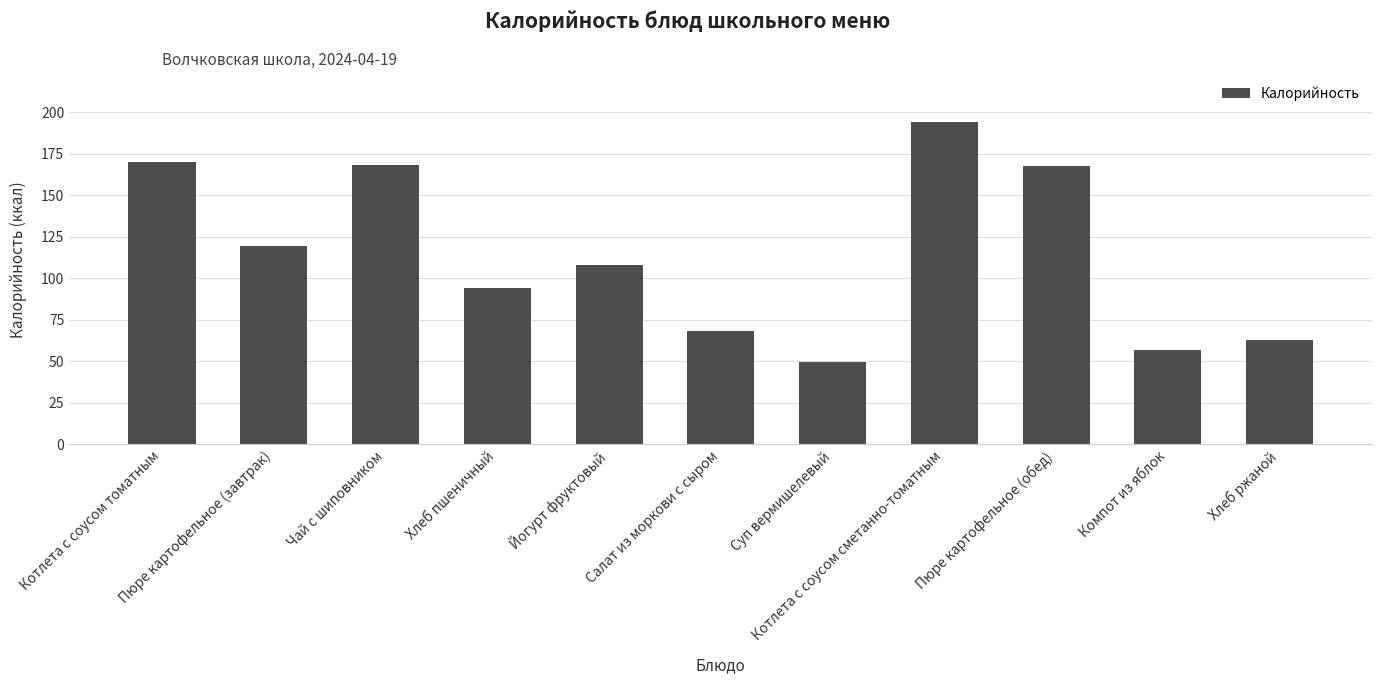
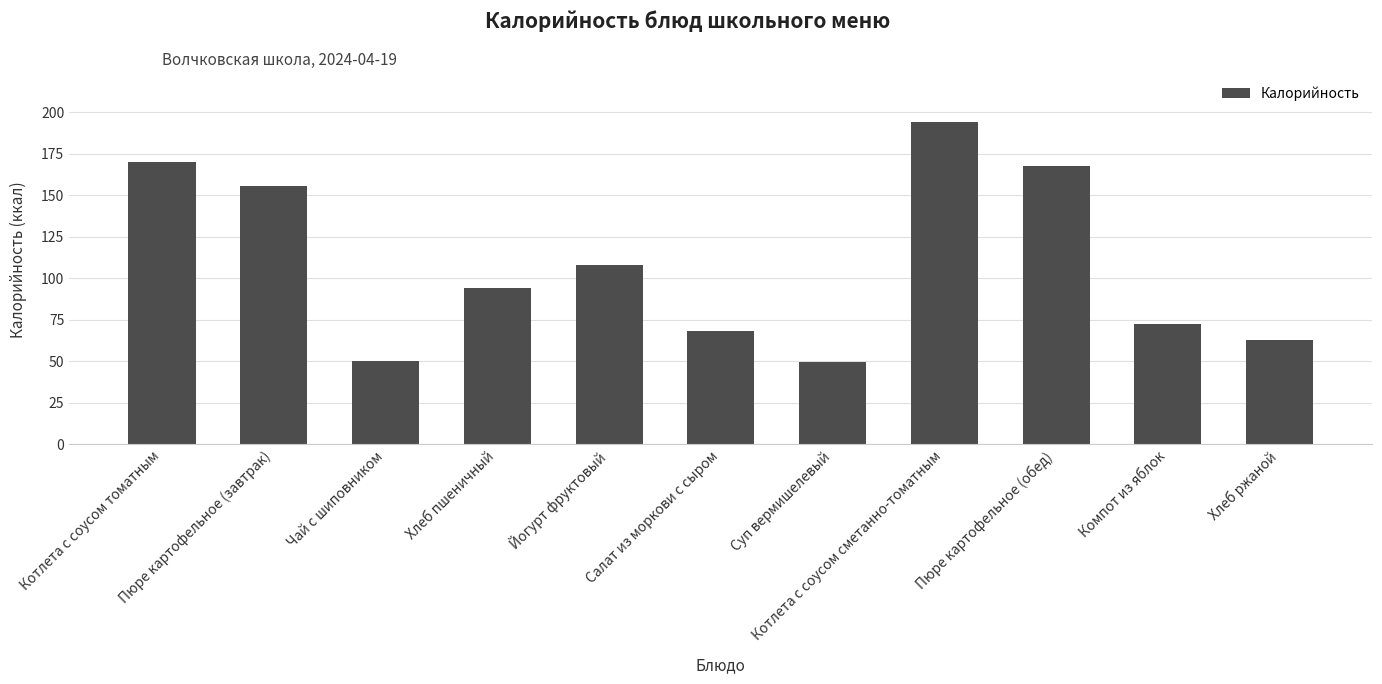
Пюре картофельное (завтрак): 119 -> 155
Чай с шиповником: 168 -> 50
Компот из яблок: 57 -> 72
